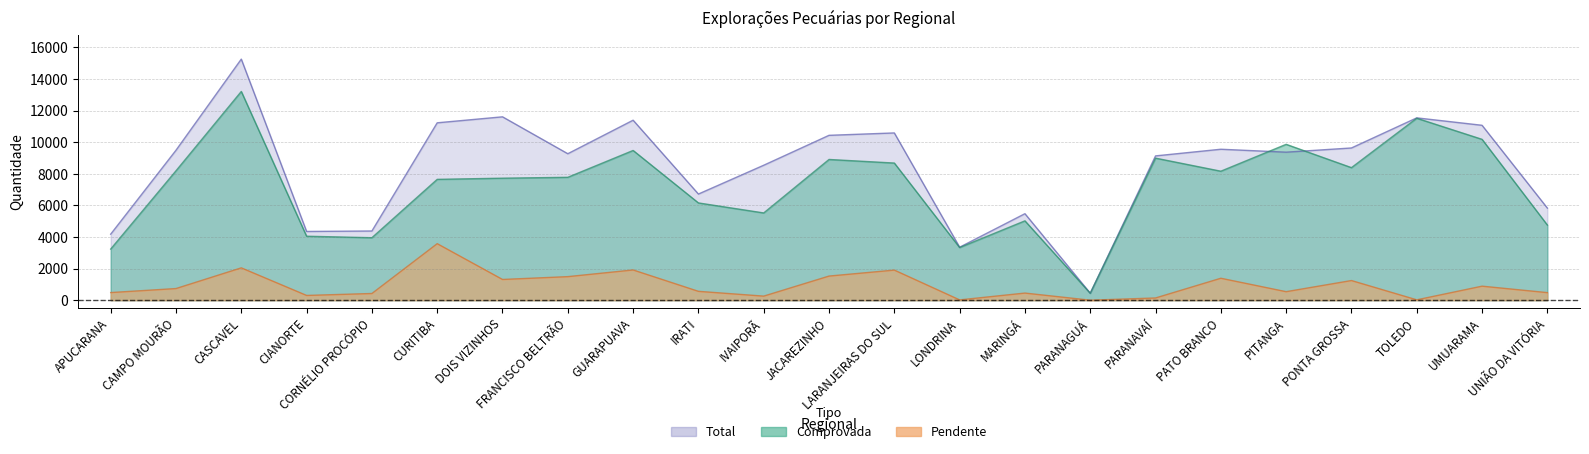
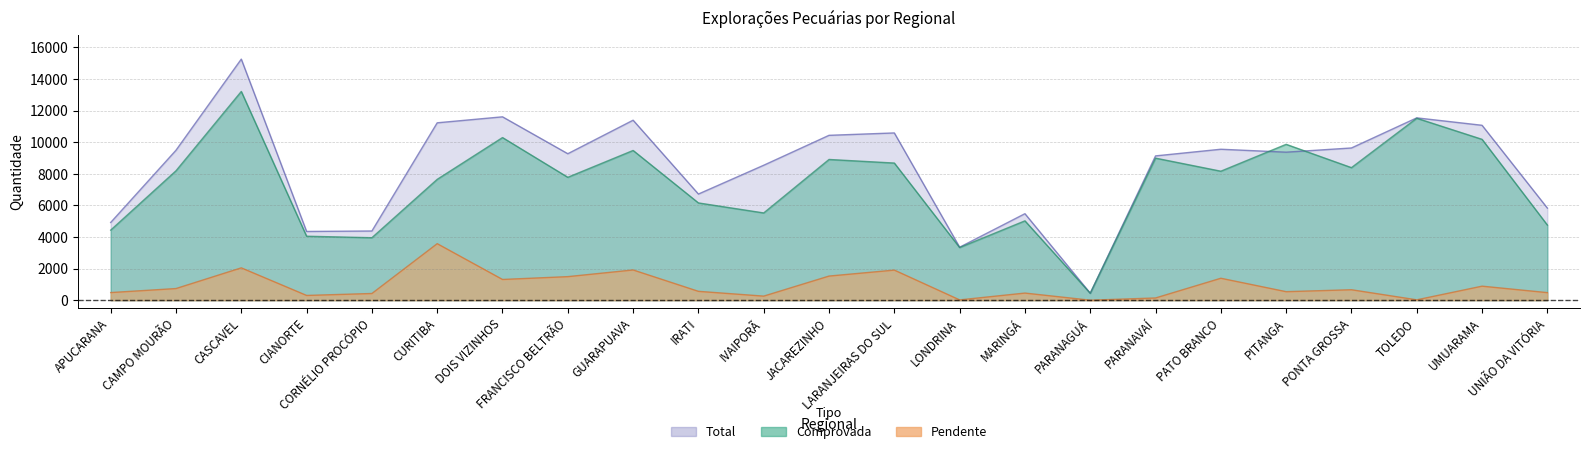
Total, APUCARANA: 4200 -> 4900
Comprovada, APUCARANA: 3200 -> 4400
Comprovada, DOIS VIZINHOS: 7700 -> 10300
Pendente, PONTA GROSSA: 1200 -> 700
